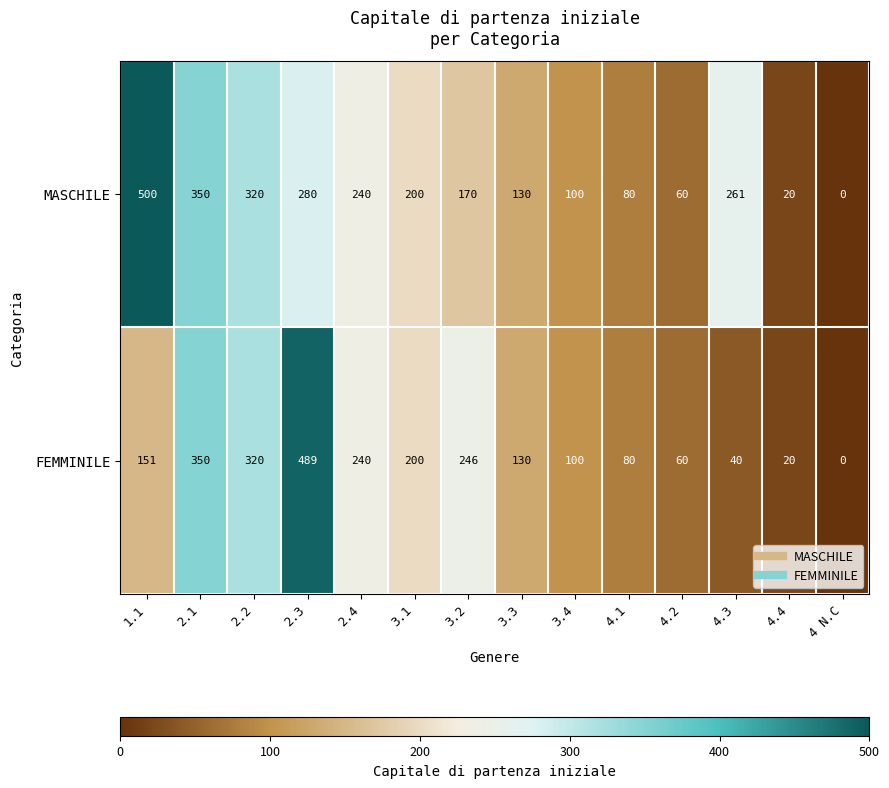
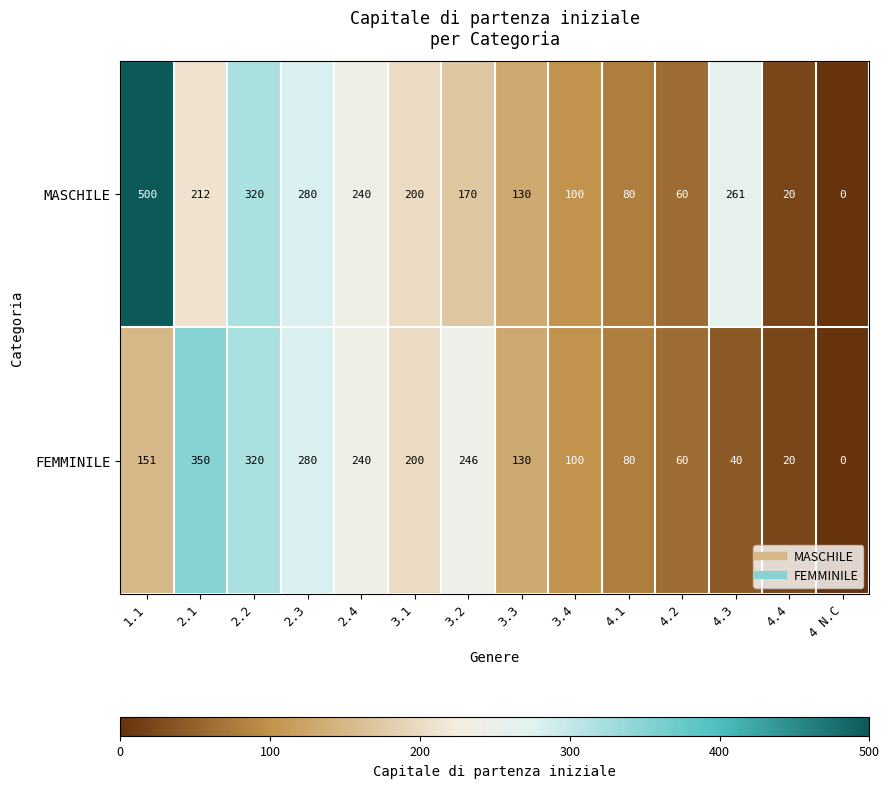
MASCHILE, 2.1: 350 -> 212
FEMMINILE, 2.3: 489 -> 280
